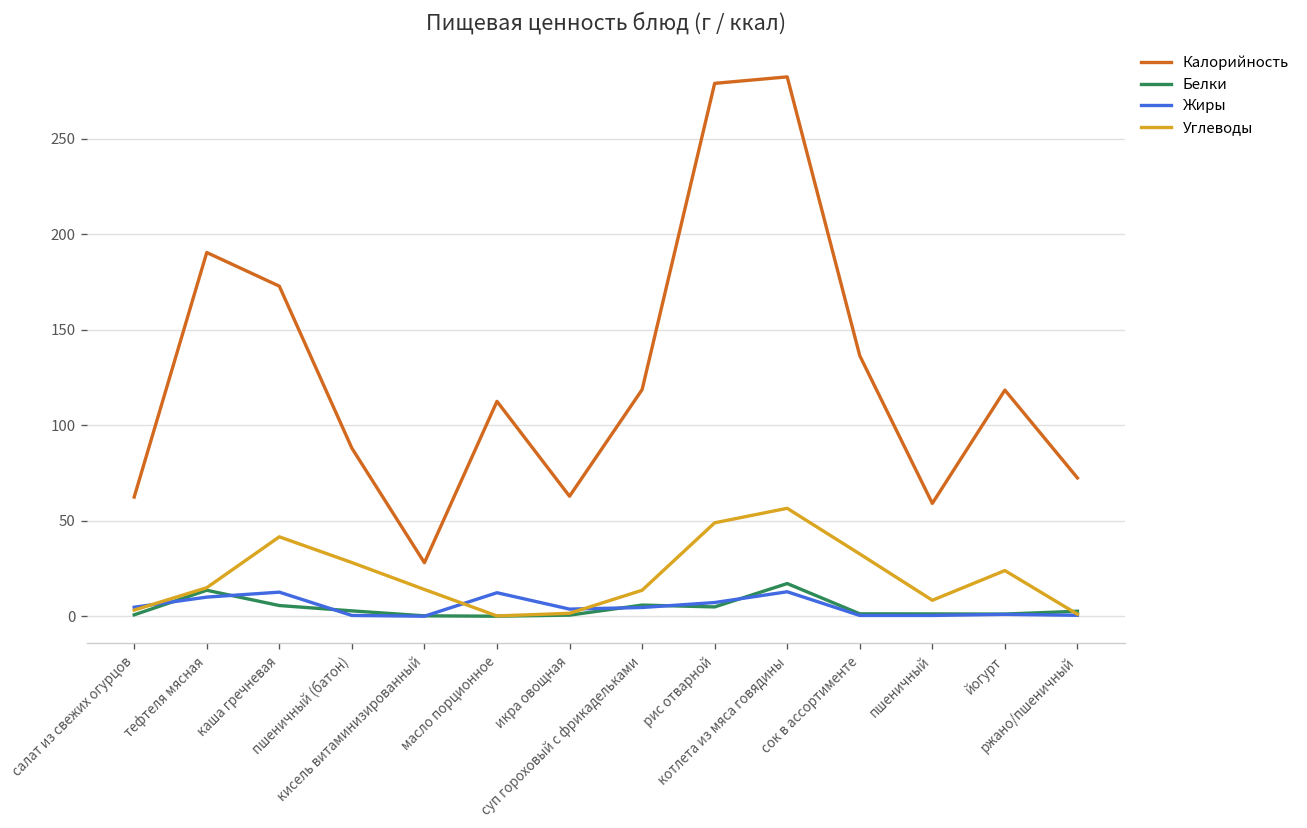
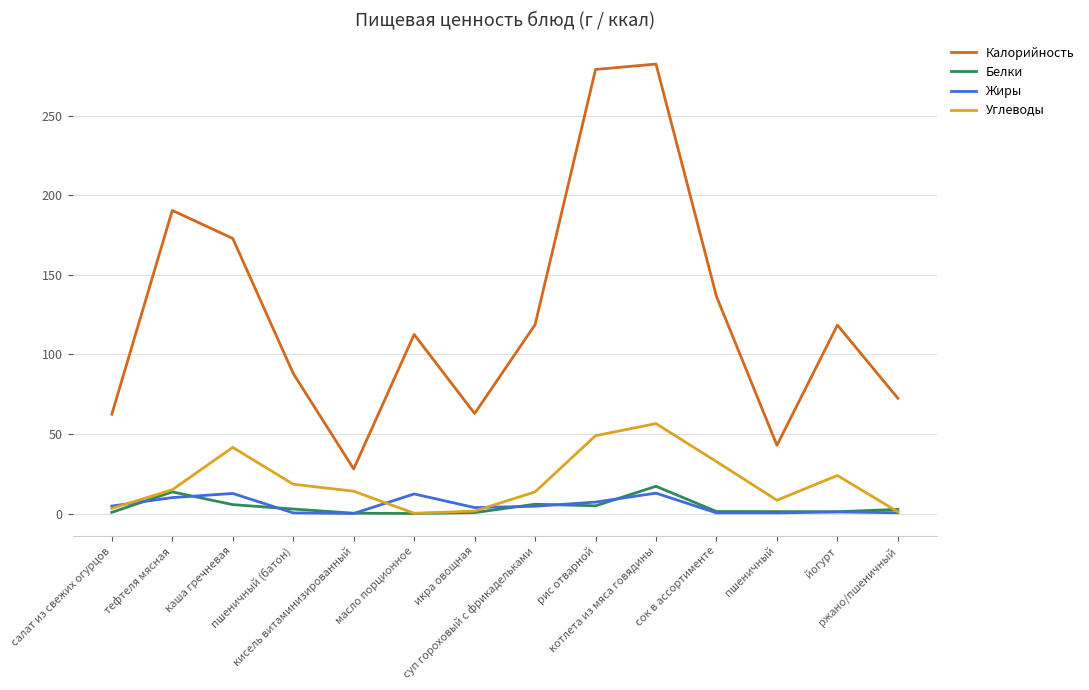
Углеводы, пшеничный (батон): 28 -> 18
Калорийность, пшеничный: 59 -> 43
